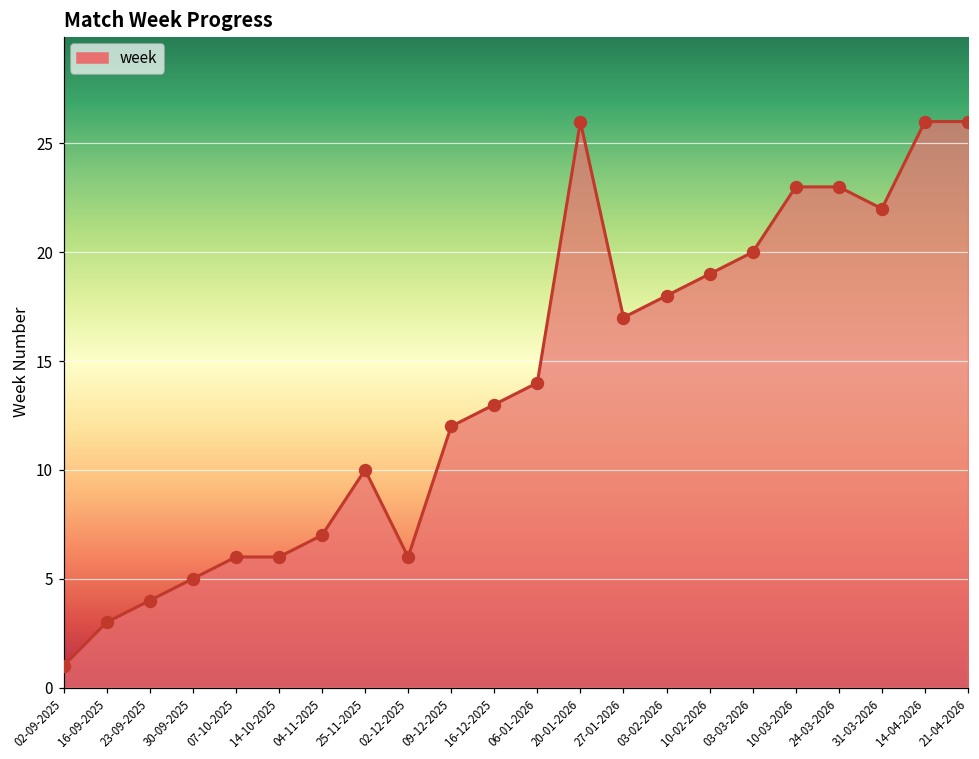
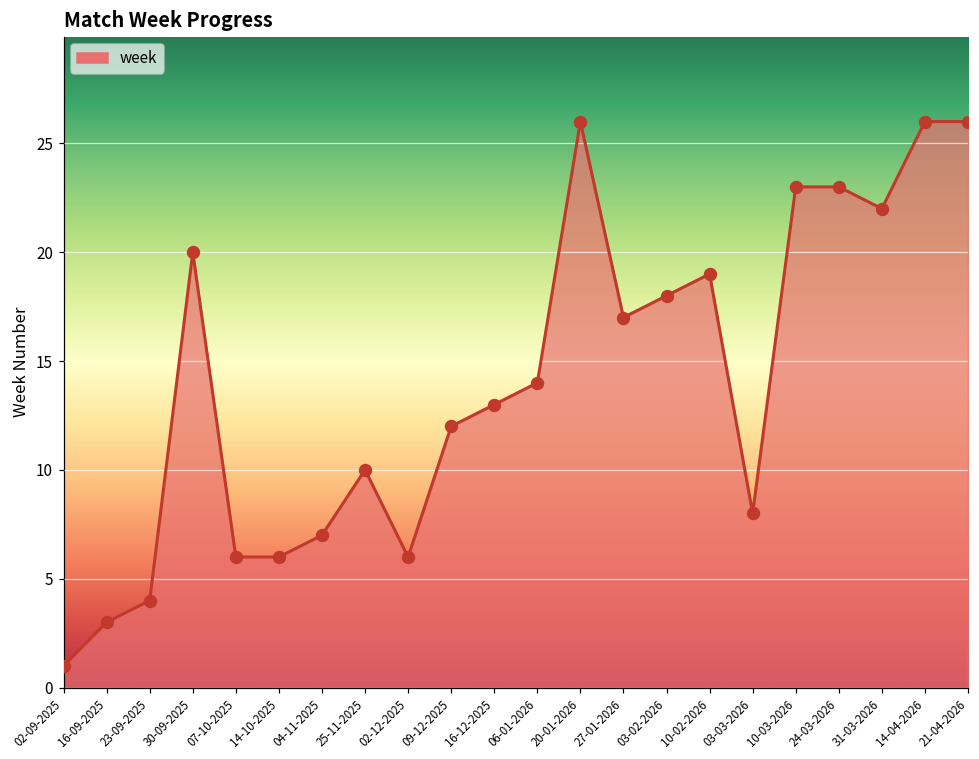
30-09-2025: 5 -> 20
03-03-2026: 20 -> 8
